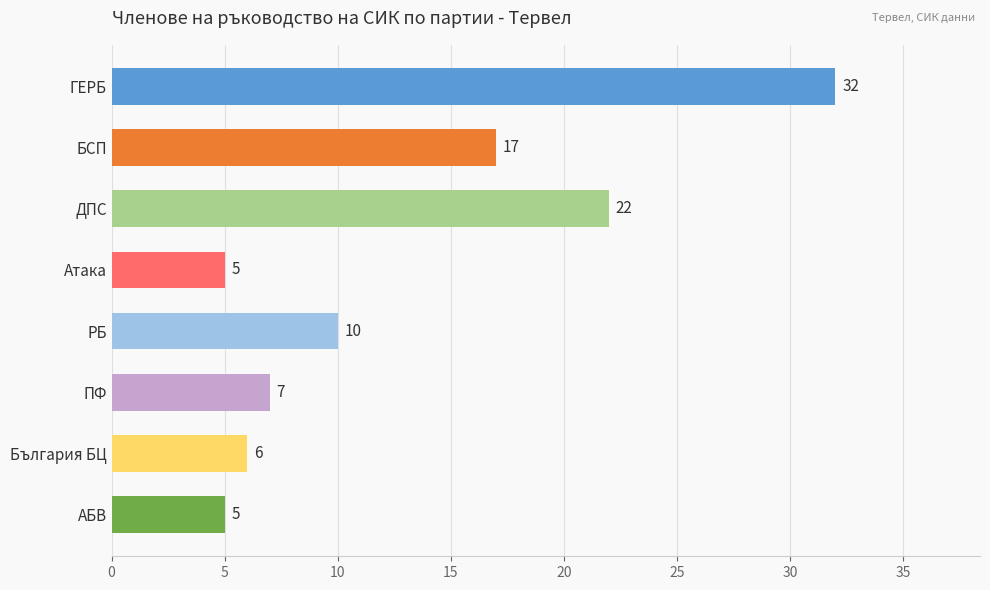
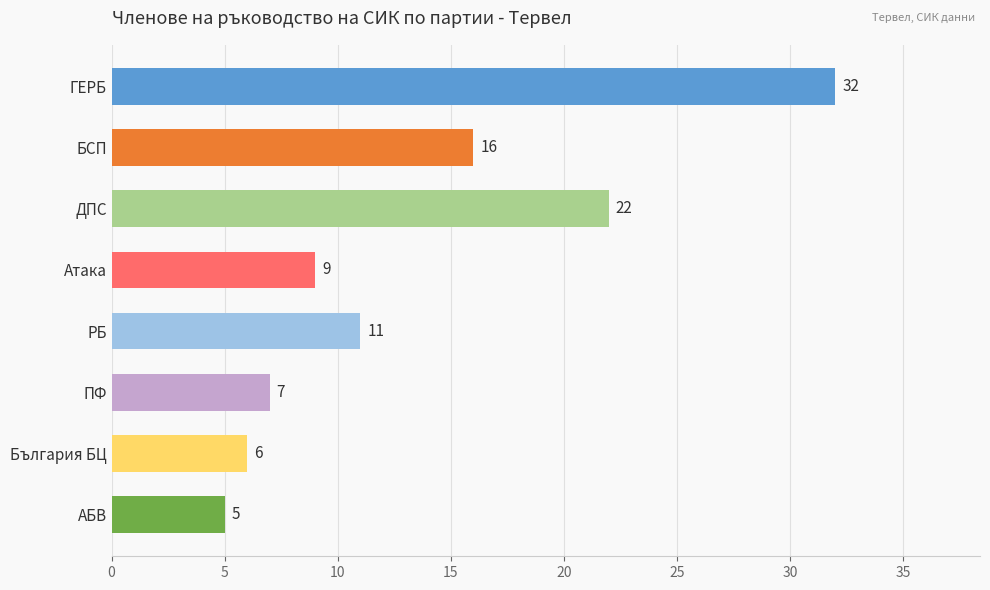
БСП: 17 -> 16
Атака: 5 -> 9
РБ: 10 -> 11
